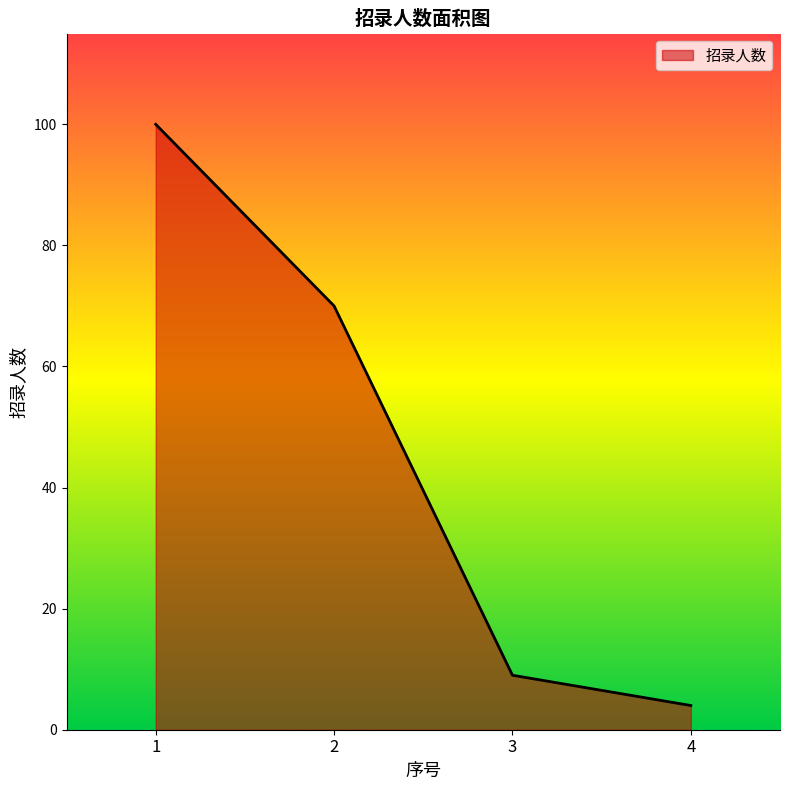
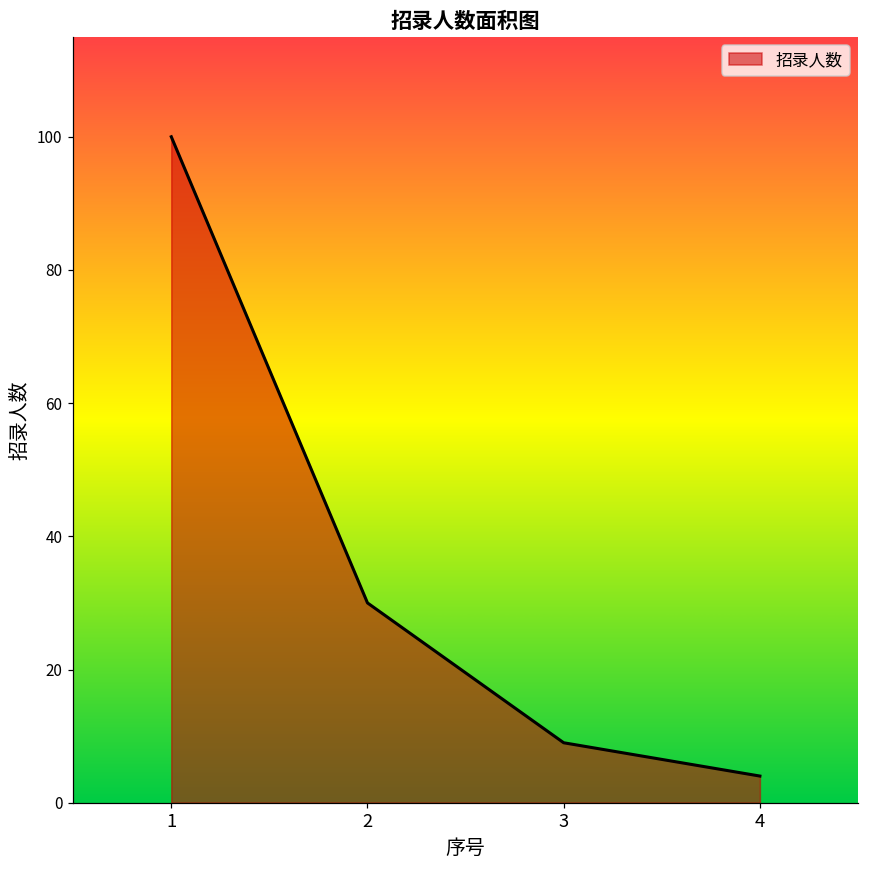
2: 70 -> 30
